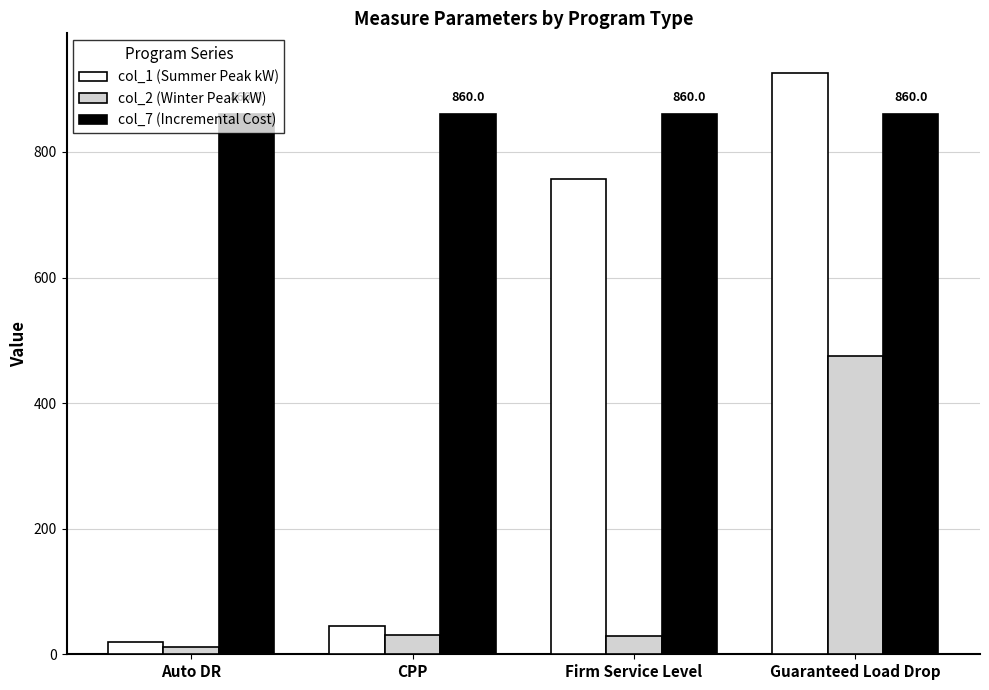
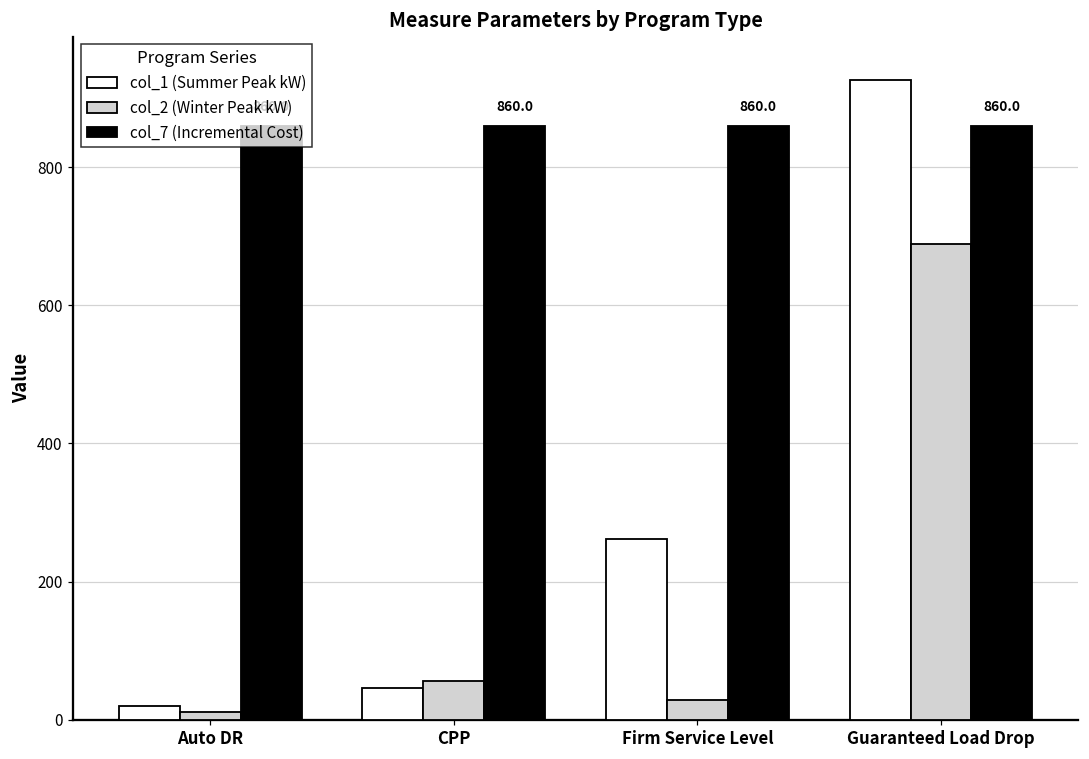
col_2 (Winter Peak kW), CPP: 30 -> 60
col_1 (Summer Peak kW), Firm Service Level: 760 -> 260
col_2 (Winter Peak kW), Guaranteed Load Drop: 470 -> 690
